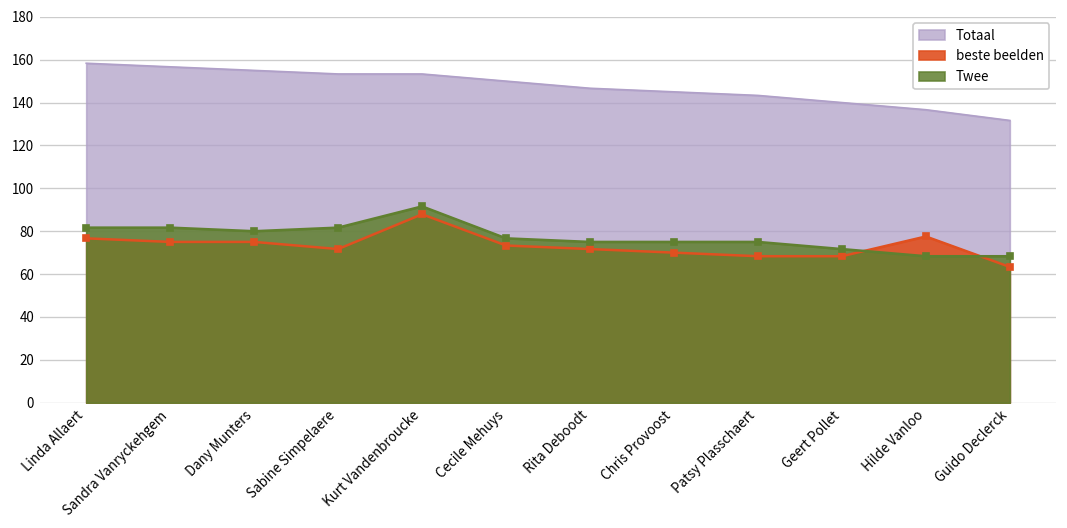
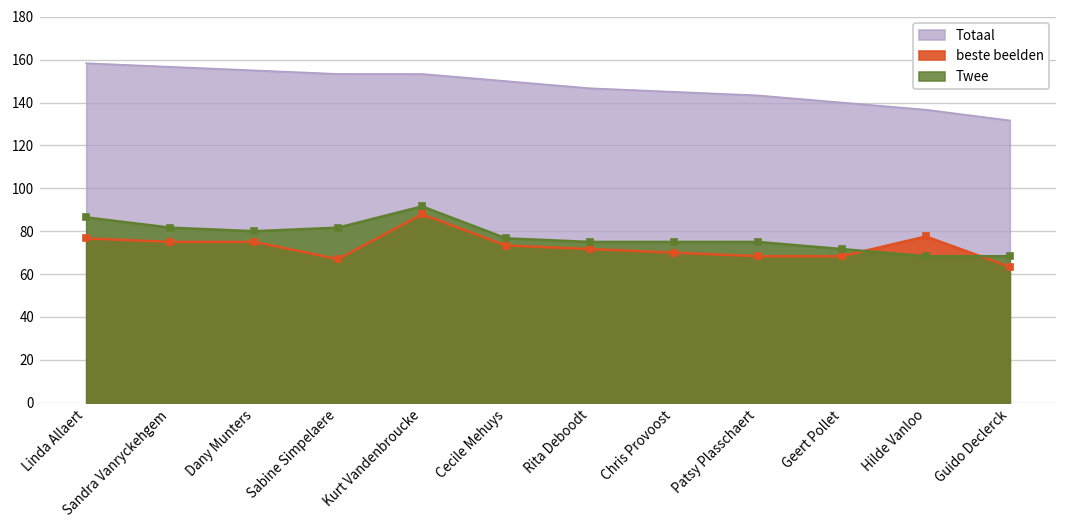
Twee, Linda Allaert: 82 -> 86
beste beelden, Sabine Simpelaere: 72 -> 67
